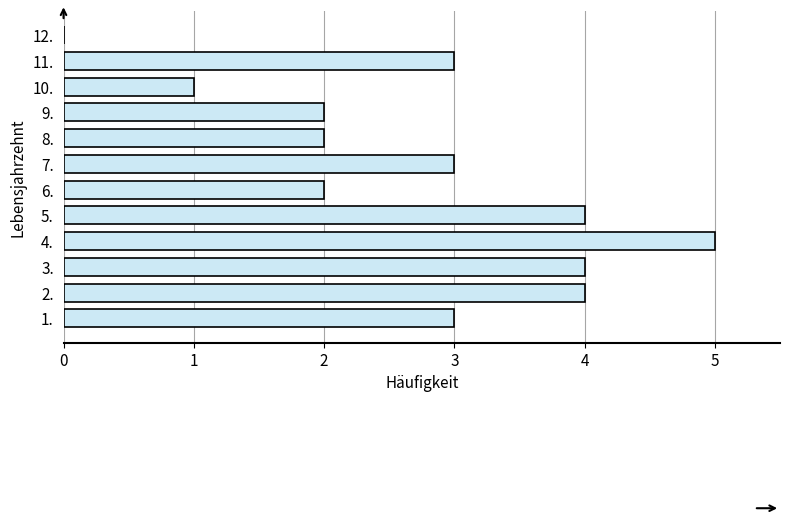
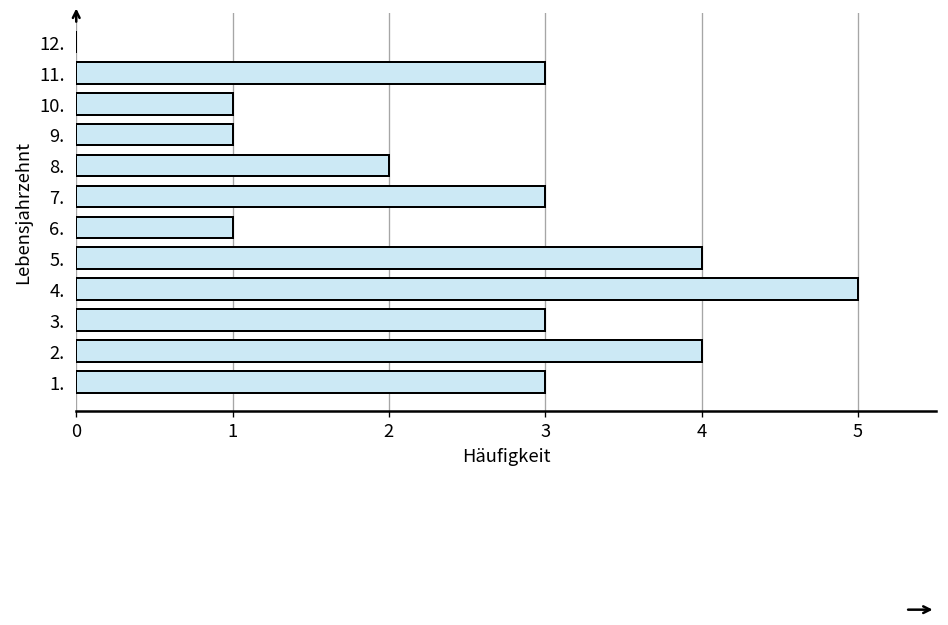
9.: 2 -> 1
6.: 2 -> 1
3.: 4 -> 3
